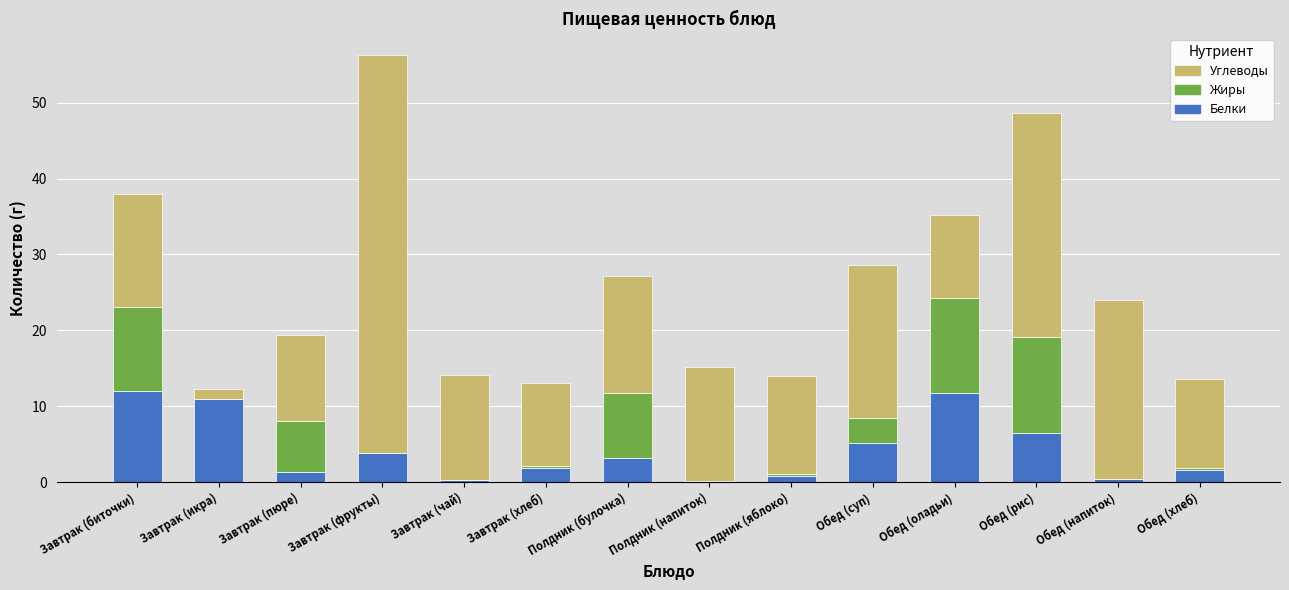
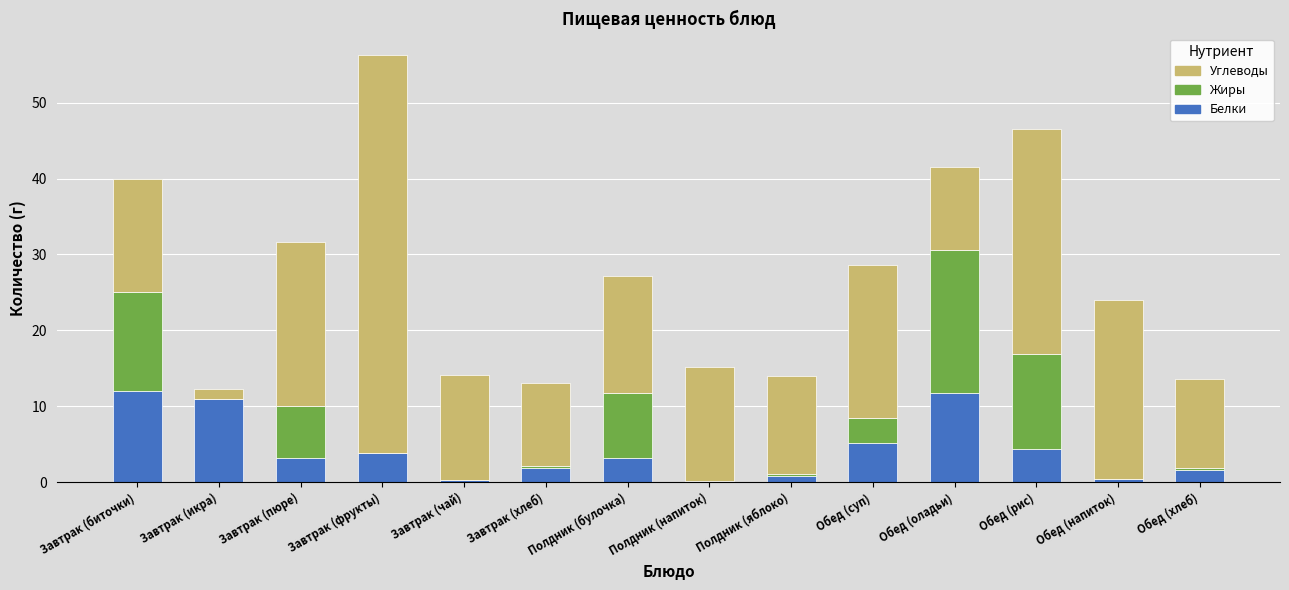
Жиры, Завтрак (биточки): 11 -> 13
Белки, Завтрак (пюре): 1 -> 3
Углеводы, Завтрак (пюре): 11 -> 22
Жиры, Обед (оладьи): 13 -> 19
Белки, Обед (рис): 7 -> 4
